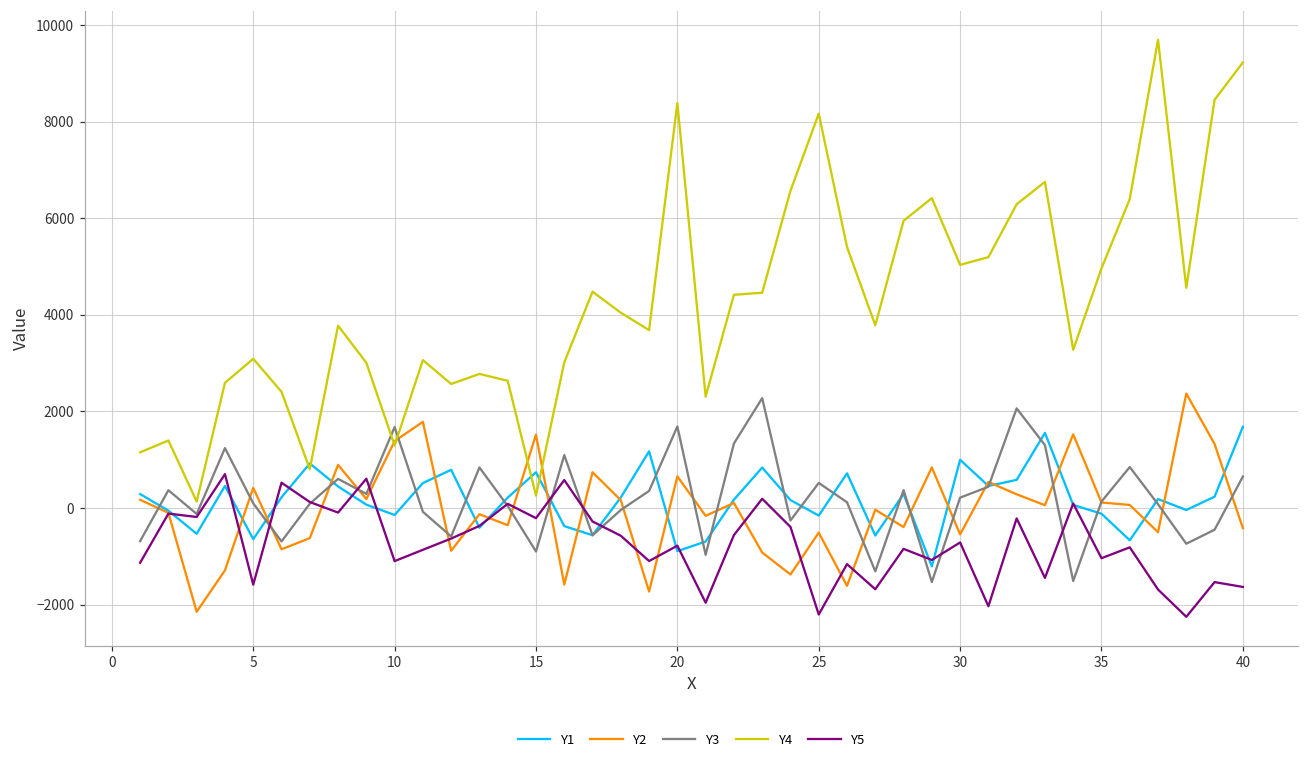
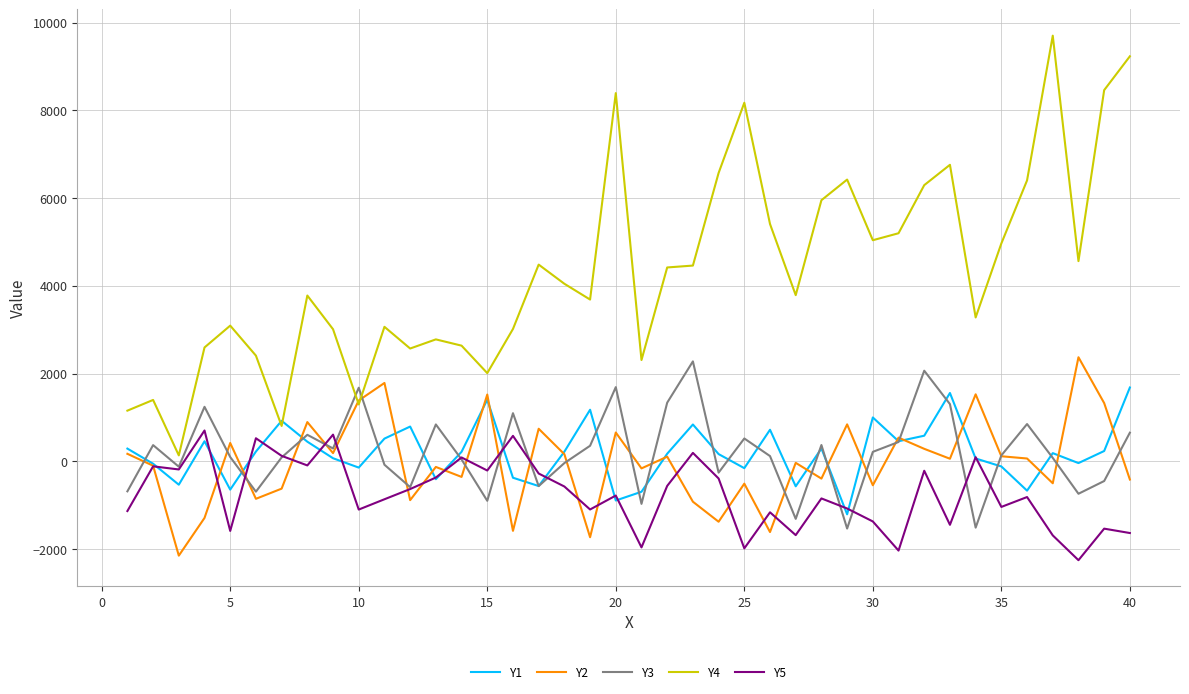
Y1, 15: 700 -> 1400
Y4, 15: 300 -> 2000
Y5, 25: -2200 -> -2000
Y5, 30: -700 -> -1400
